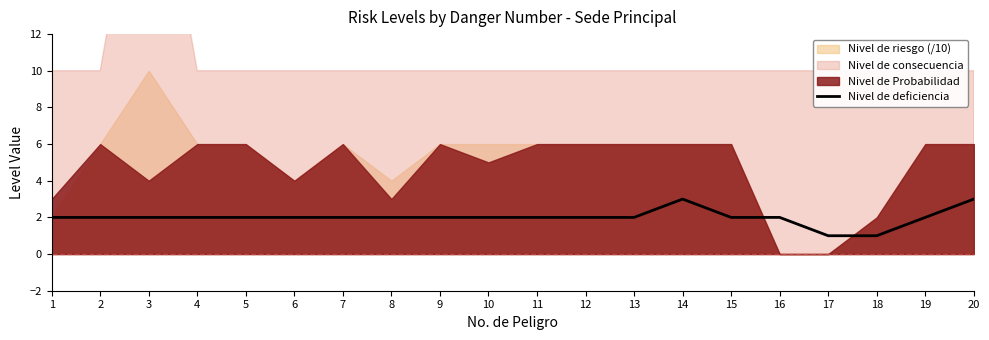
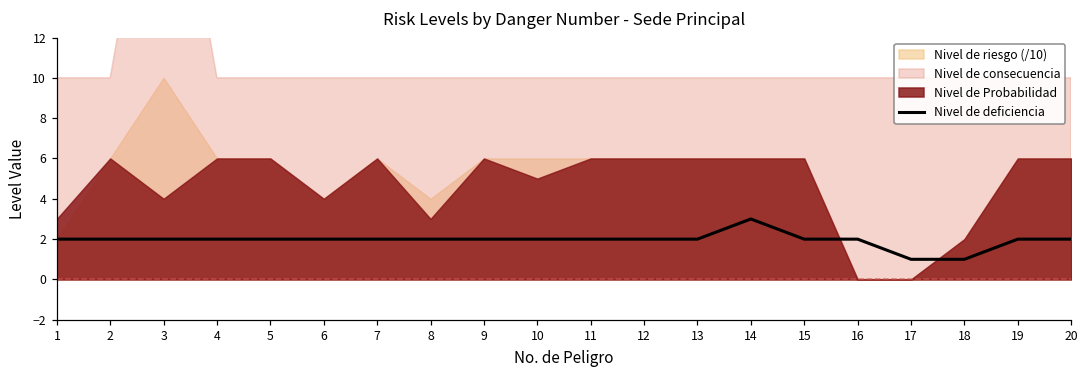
Nivel de deficiencia, 20: 3 -> 2
